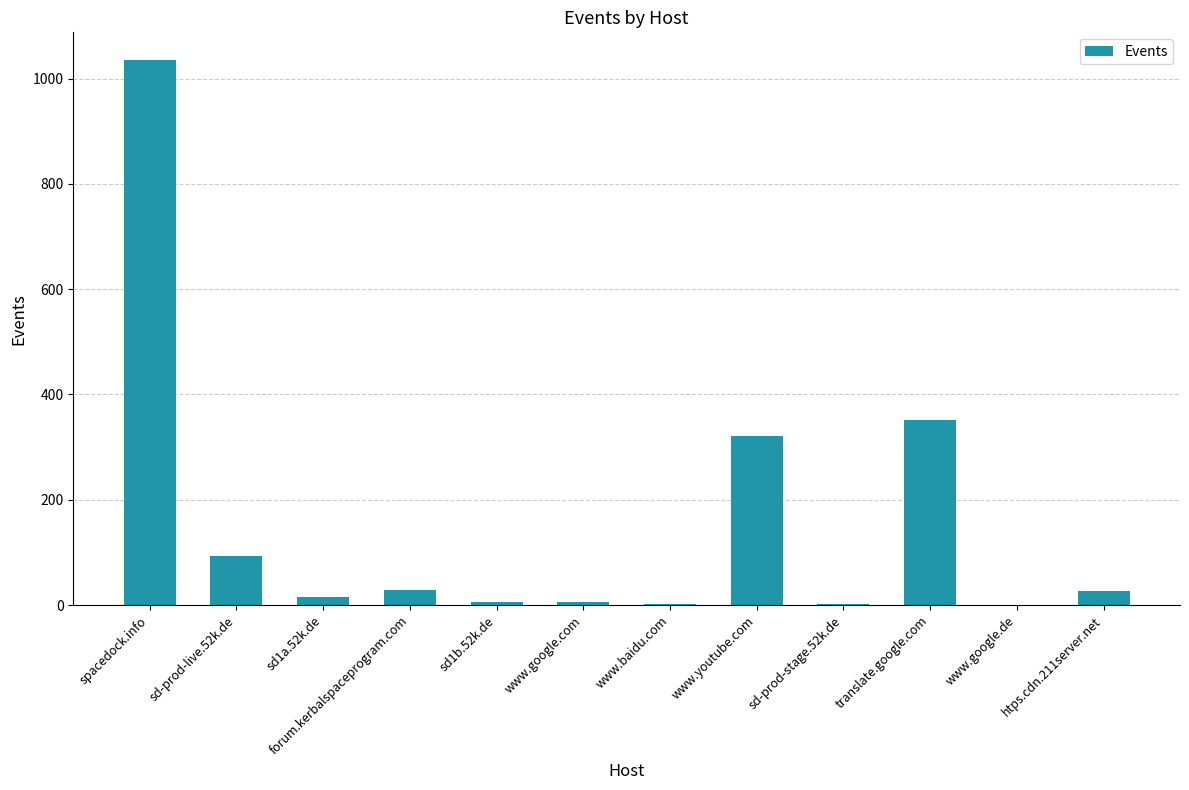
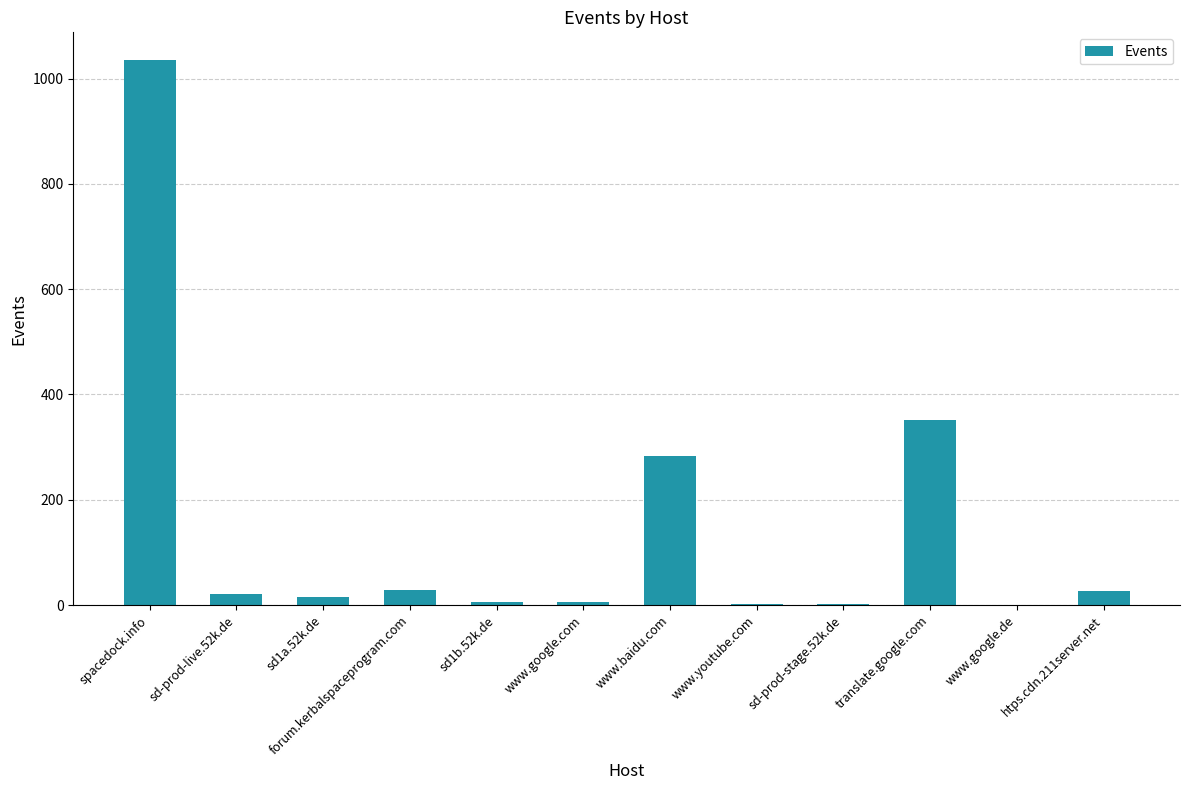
sd-prod-live.52k.de: 90 -> 20
www.baidu.com: 0 -> 280
www.youtube.com: 320 -> 0
